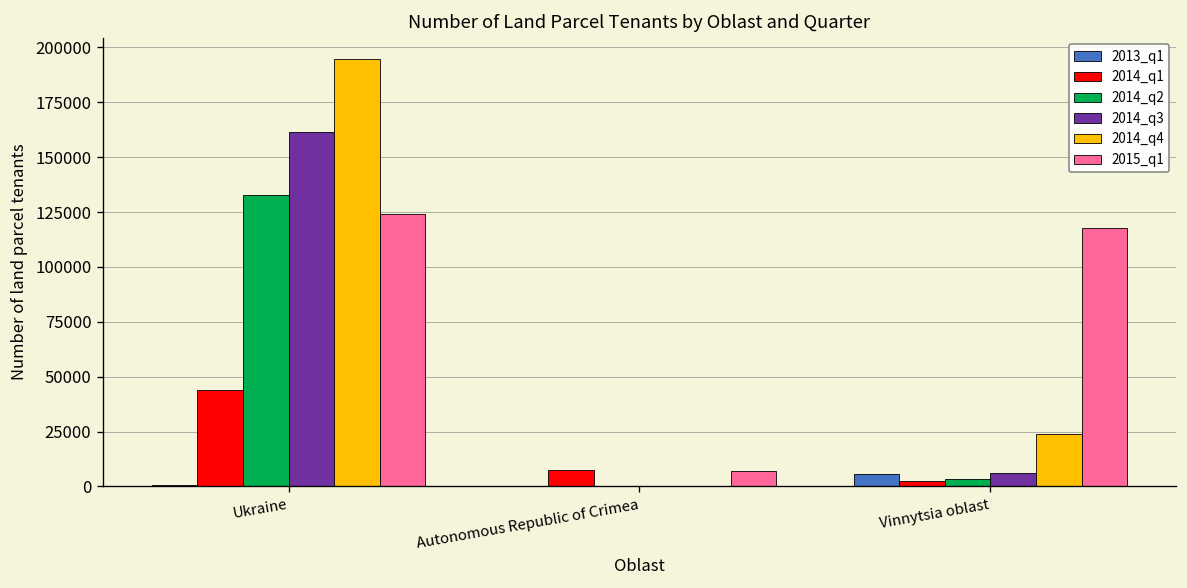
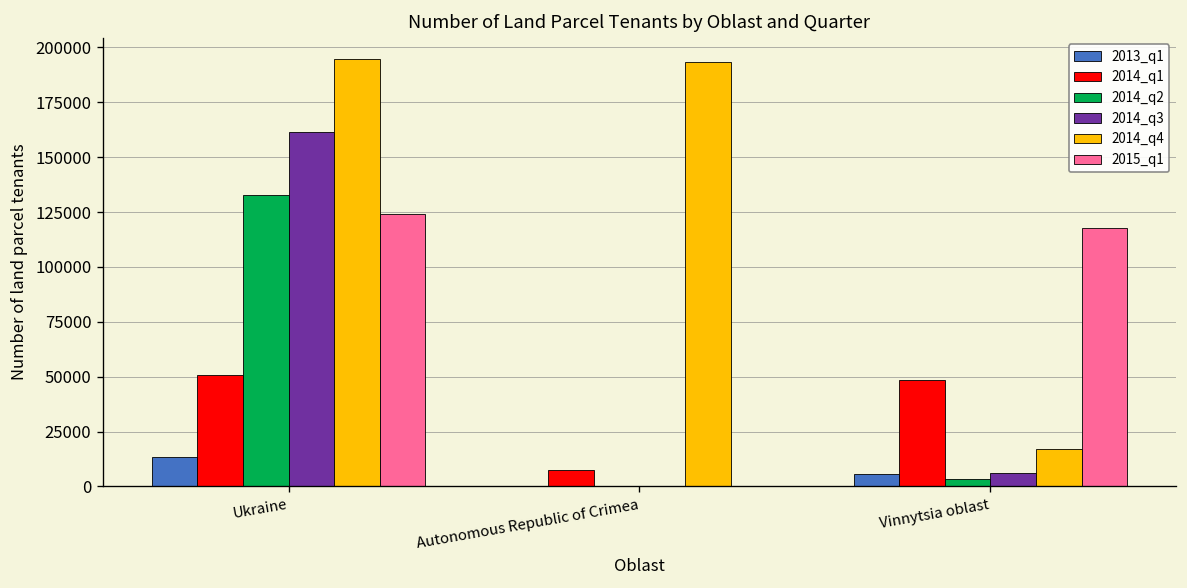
2013_q1, Ukraine: 1000 -> 13000
2014_q1, Ukraine: 44000 -> 51000
2014_q4, Autonomous Republic of Crimea: 0 -> 193000
2015_q1, Autonomous Republic of Crimea: 7000 -> 0
2014_q1, Vinnytsia oblast: 2000 -> 48000
2014_q4, Vinnytsia oblast: 24000 -> 17000
